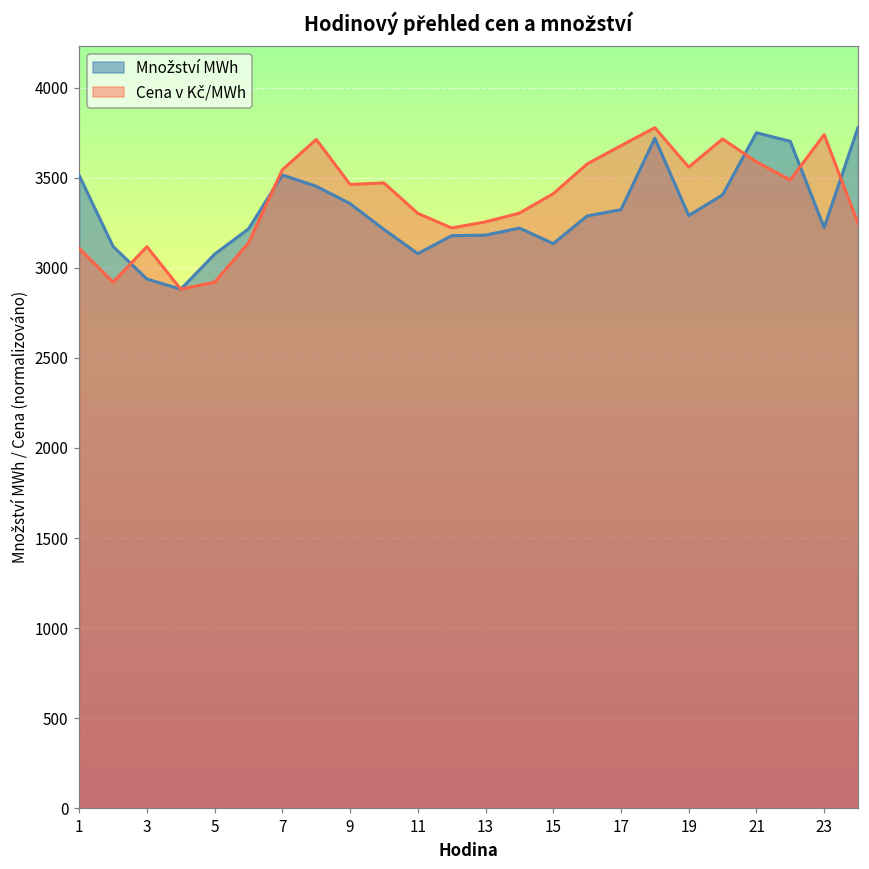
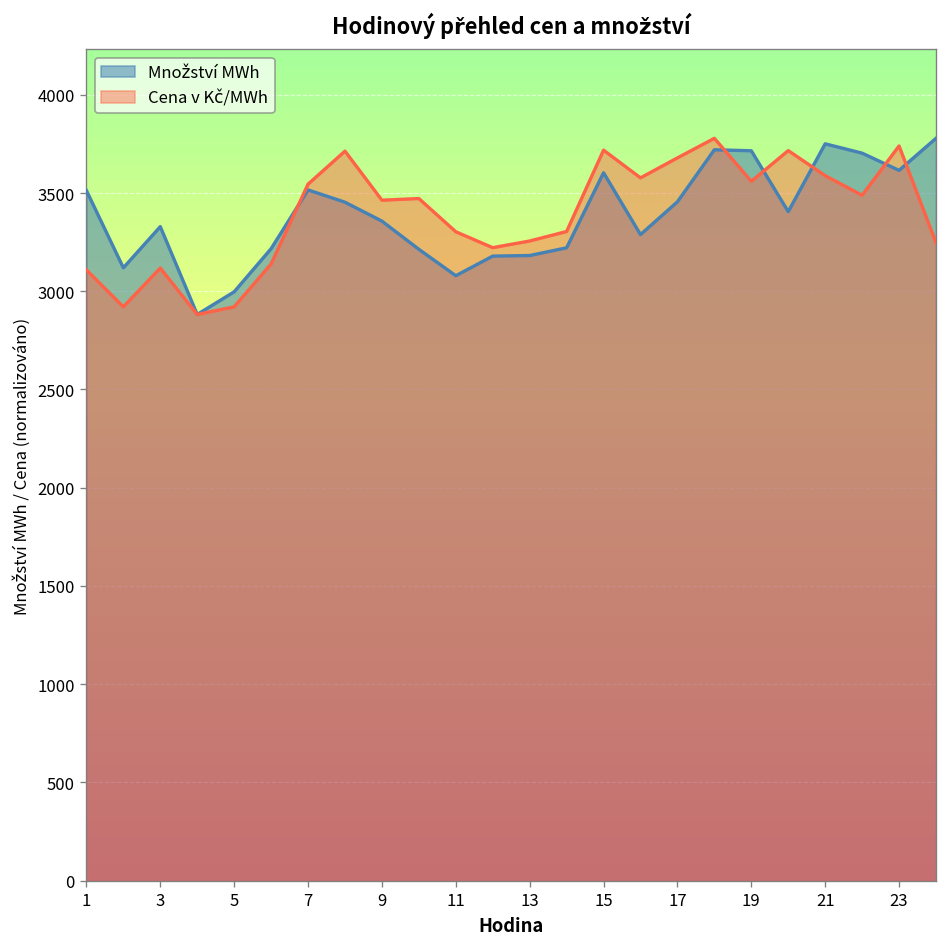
Množství MWh, 3: 2940 -> 3330
Množství MWh, 5: 3080 -> 3000
Množství MWh, 15: 3130 -> 3600
Cena v Kč/MWh, 15: 3410 -> 3720
Množství MWh, 17: 3320 -> 3460
Množství MWh, 19: 3290 -> 3710
Množství MWh, 23: 3220 -> 3620
